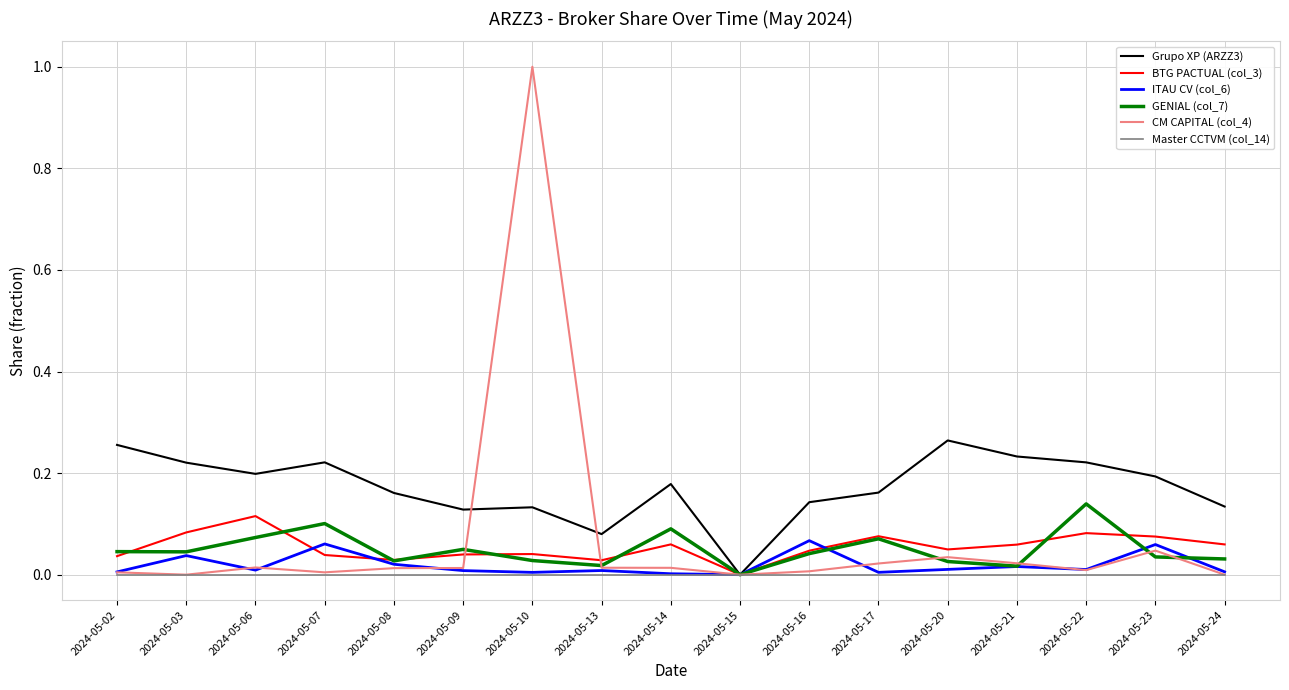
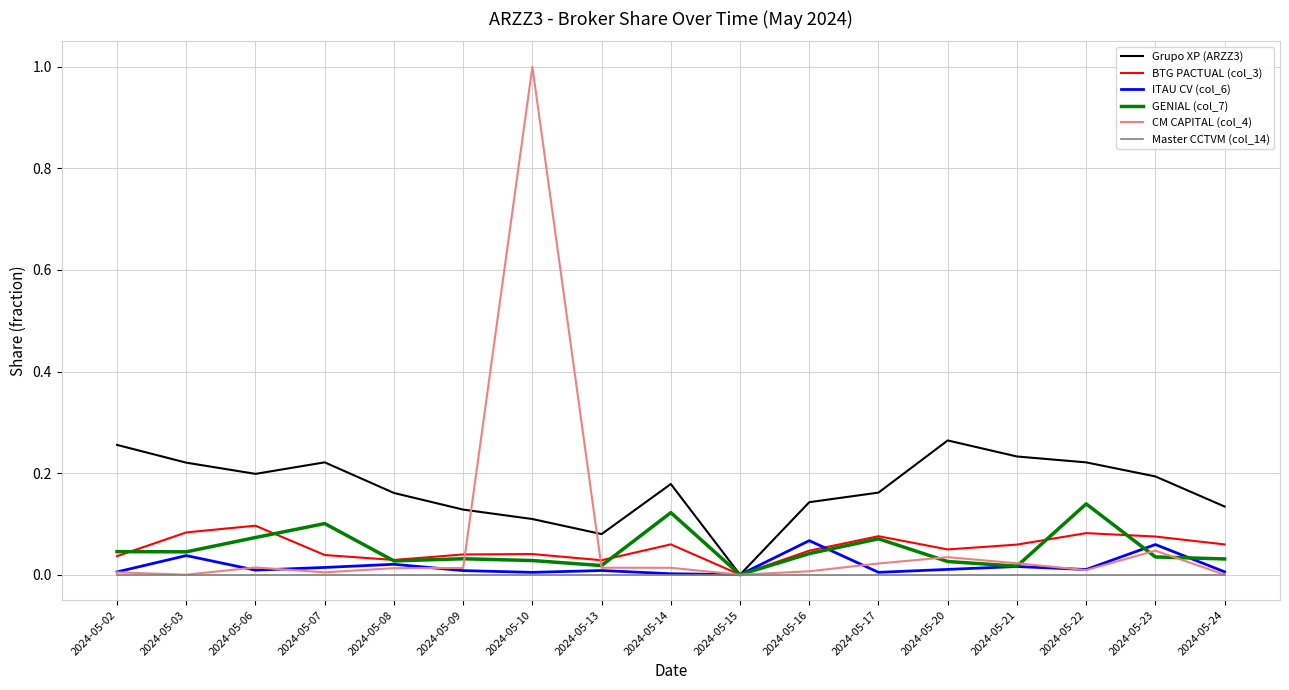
BTG PACTUAL (col_3), 2024-05-06: 0.12 -> 0.10
ITAU CV (col_6), 2024-05-07: 0.06 -> 0.01
GENIAL (col_7), 2024-05-09: 0.05 -> 0.03
Grupo XP (ARZZ3), 2024-05-10: 0.13 -> 0.11
GENIAL (col_7), 2024-05-14: 0.09 -> 0.12
